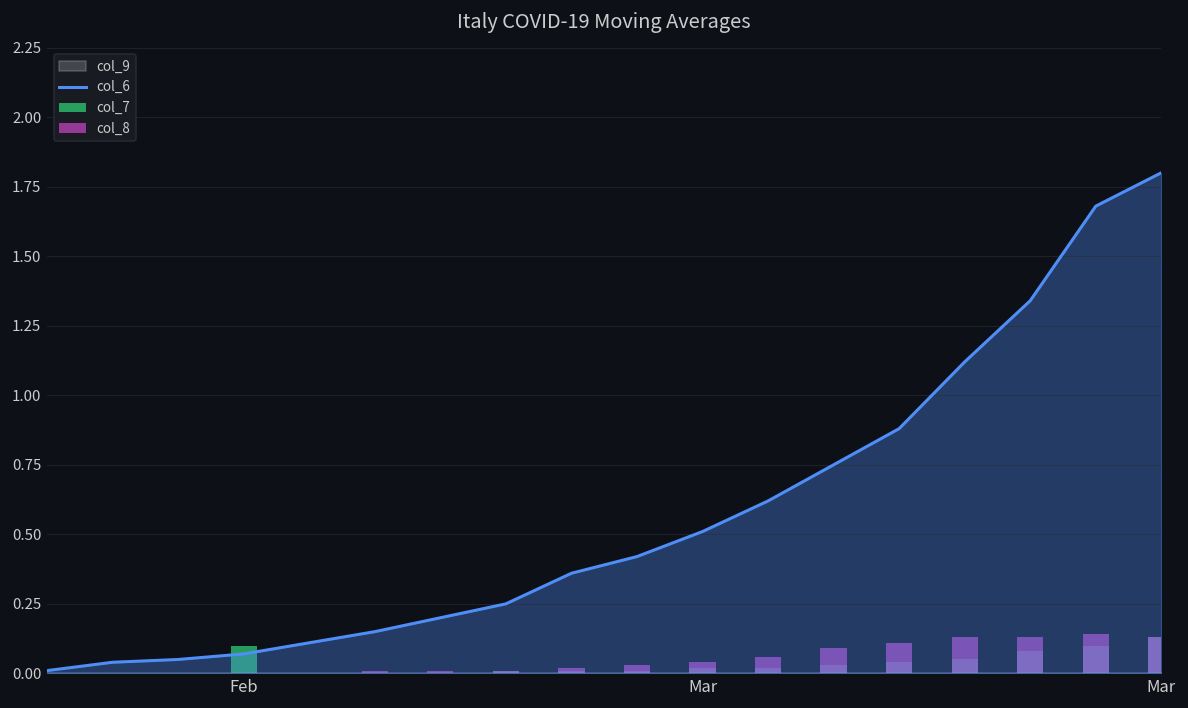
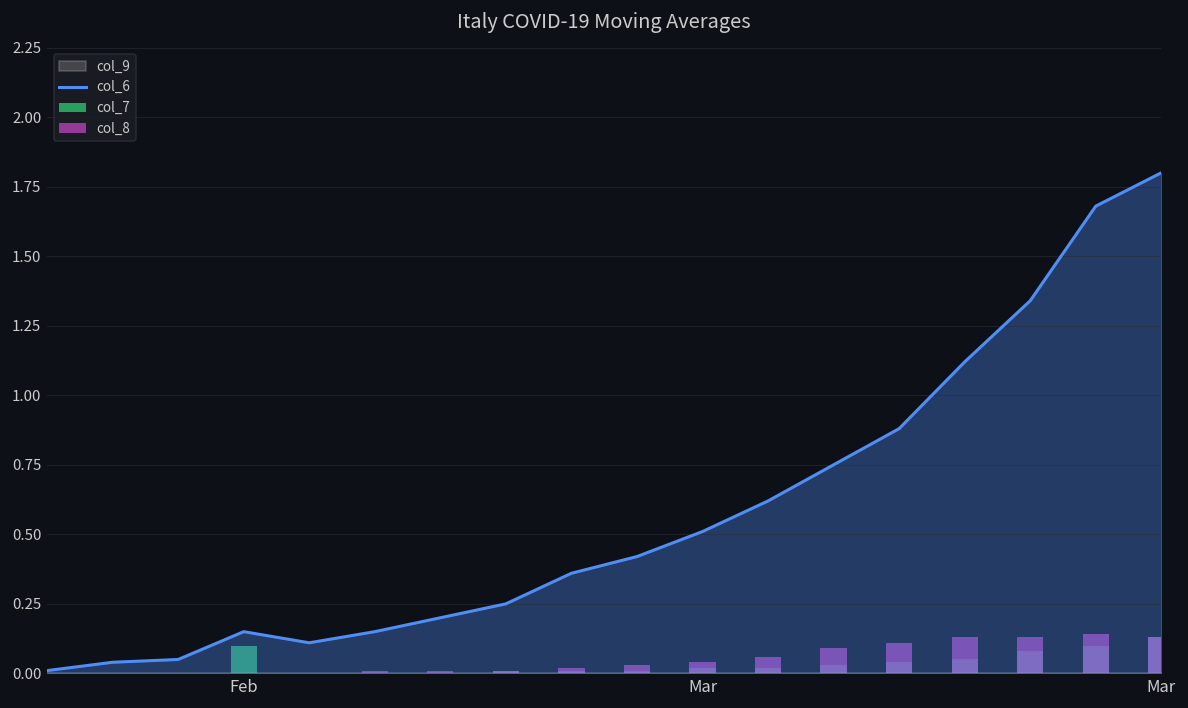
col_6, Feb: 0.07 -> 0.15
